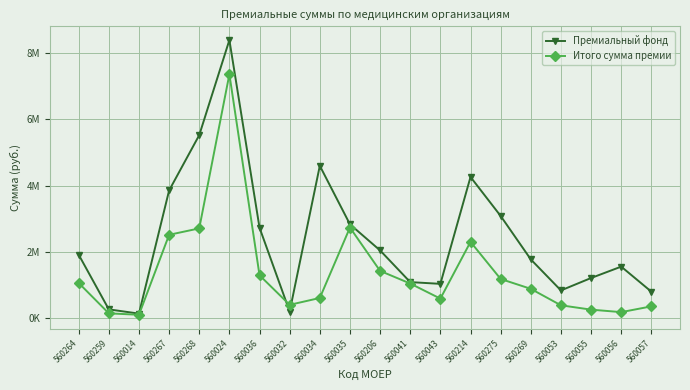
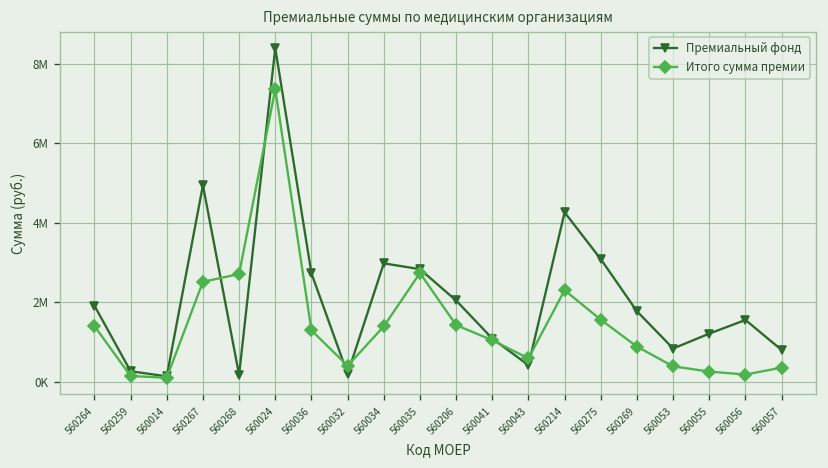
Итого сумма премии, 560264: 1100000 -> 1400000
Премиальный фонд, 560267: 3900000 -> 4900000
Премиальный фонд, 560268: 5500000 -> 200000
Премиальный фонд, 560034: 4600000 -> 3000000
Итого сумма премии, 560034: 600000 -> 1400000
Премиальный фонд, 560043: 1000000 -> 400000
Итого сумма премии, 560275: 1200000 -> 1600000
